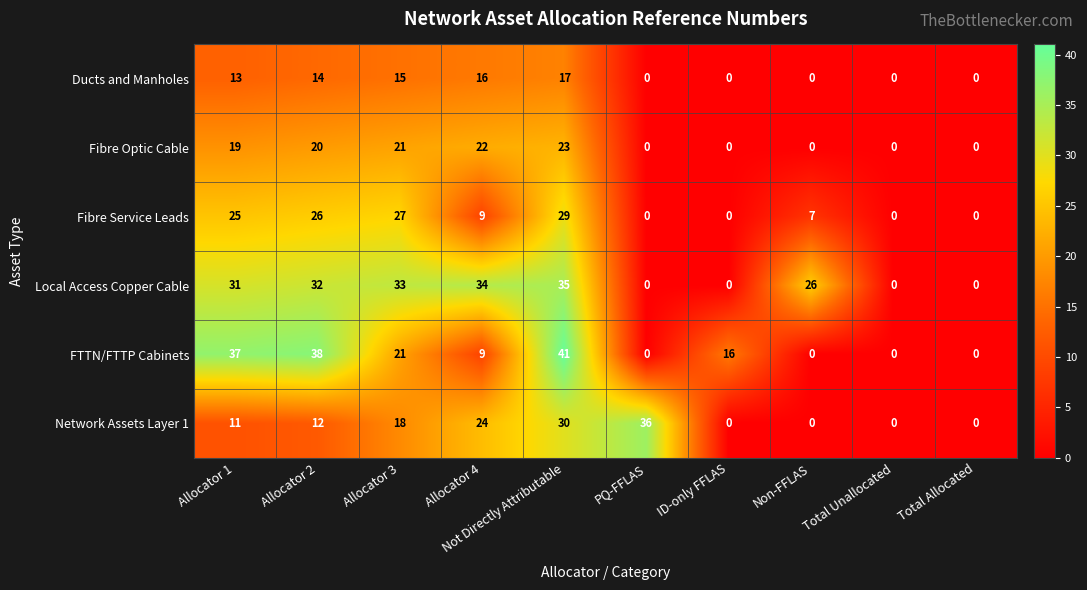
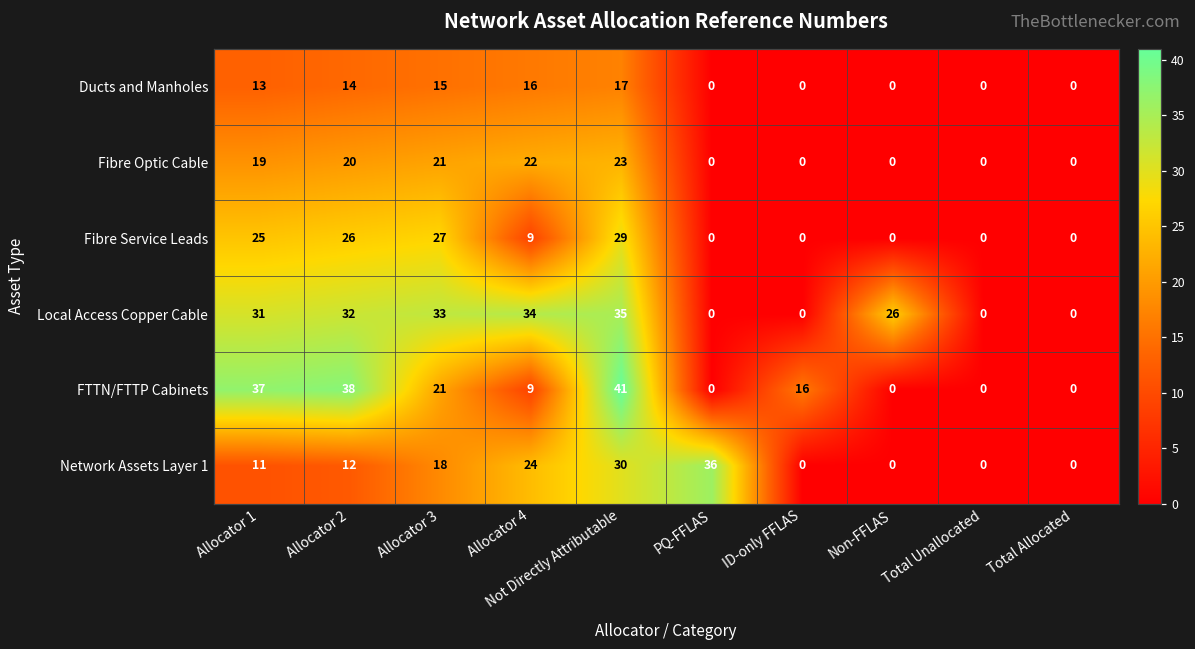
Fibre Service Leads, Non-FFLAS: 7 -> 0
